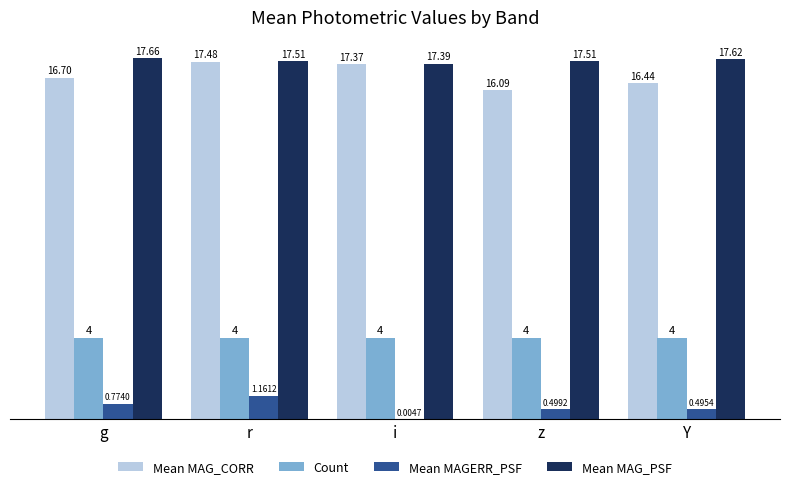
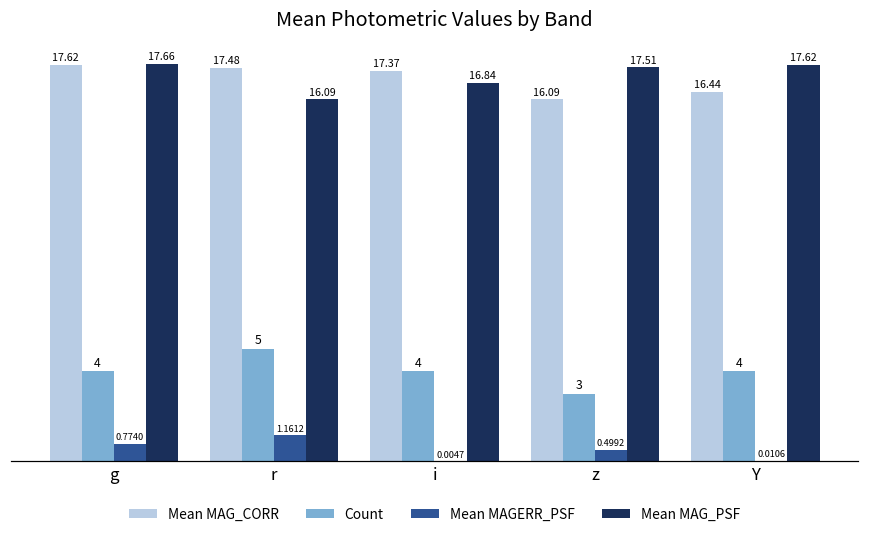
Mean MAG_CORR, g: 16.70 -> 17.62
Count, r: 4 -> 5
Mean MAG_PSF, r: 17.51 -> 16.09
Mean MAG_PSF, i: 17.39 -> 16.84
Count, z: 4 -> 3
Mean MAGERR_PSF, Y: 0.4954 -> 0.0106
